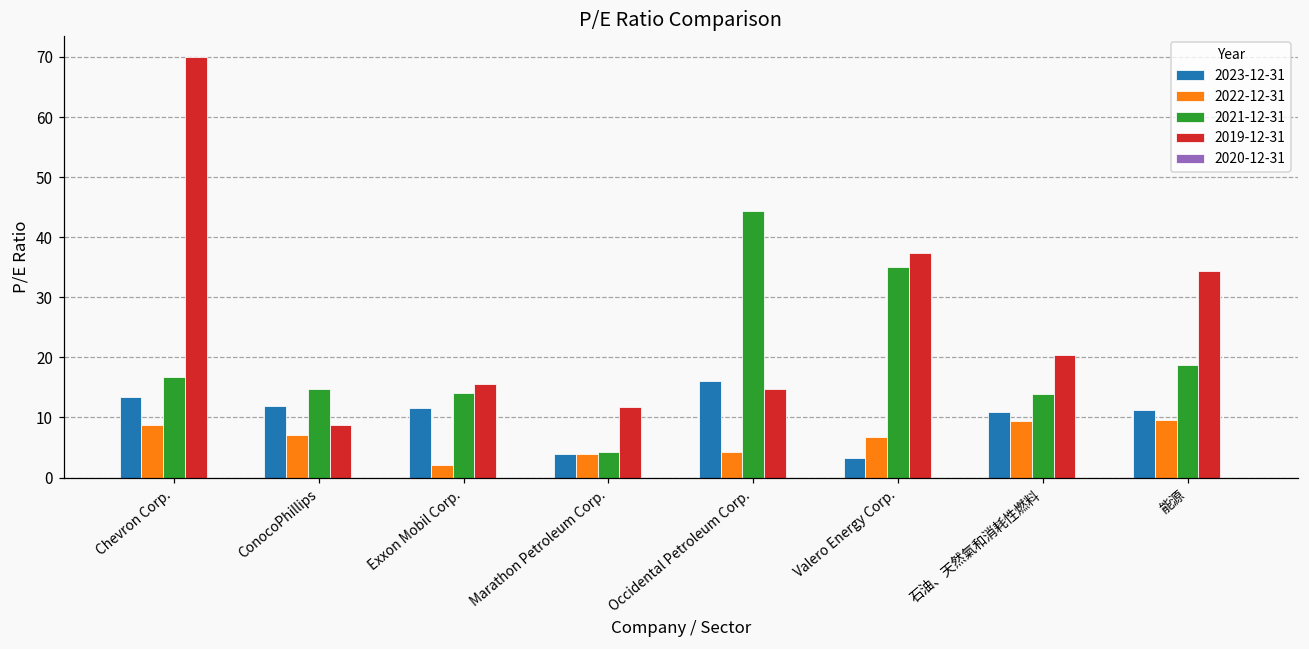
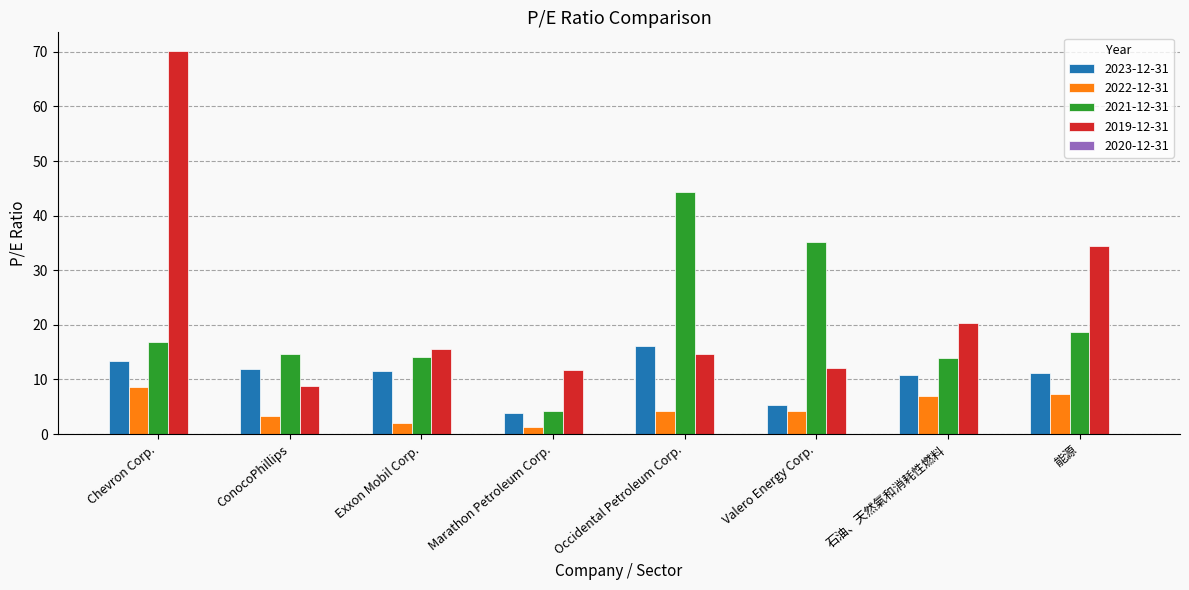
2022-12-31, ConocoPhillips: 7 -> 3
2022-12-31, Marathon Petroleum Corp.: 4 -> 1
2023-12-31, Valero Energy Corp.: 3 -> 5
2022-12-31, Valero Energy Corp.: 7 -> 4
2019-12-31, Valero Energy Corp.: 37 -> 12
2022-12-31, 石油、天然氣和消耗性燃料: 9 -> 7
2022-12-31, 能源: 10 -> 7
